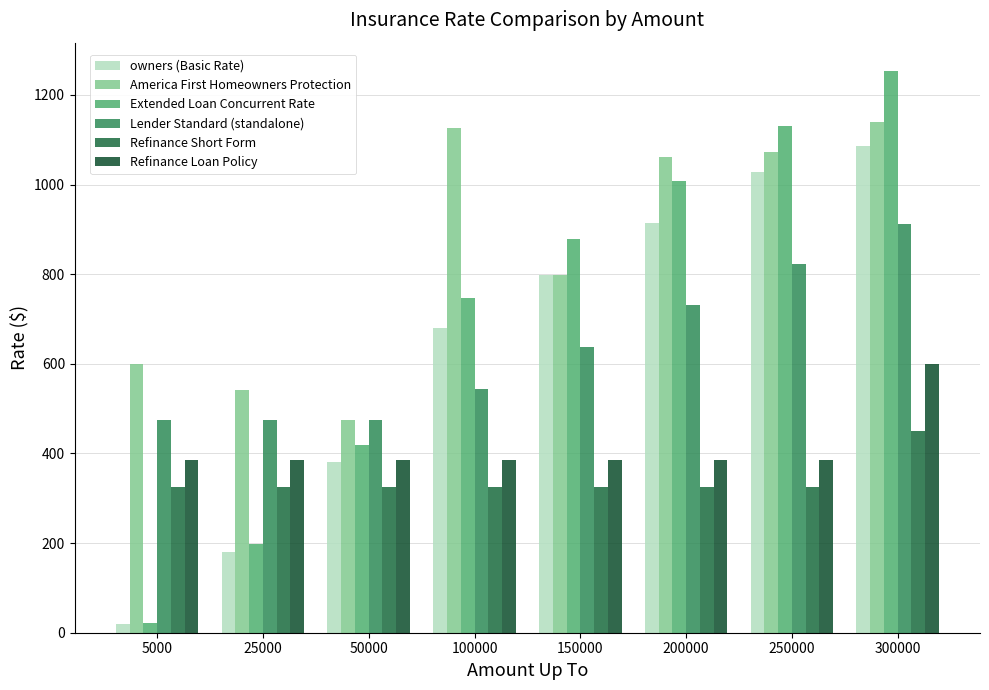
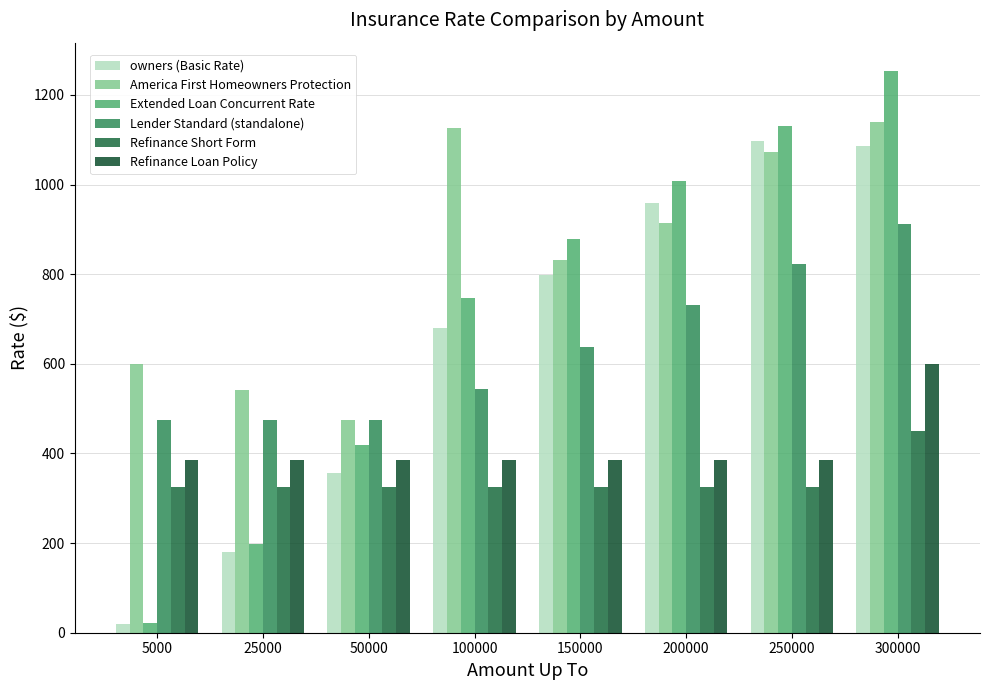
owners (Basic Rate), 50000: 380 -> 360
America First Homeowners Protection, 150000: 800 -> 830
owners (Basic Rate), 200000: 920 -> 960
America First Homeowners Protection, 200000: 1060 -> 920
owners (Basic Rate), 250000: 1030 -> 1100
